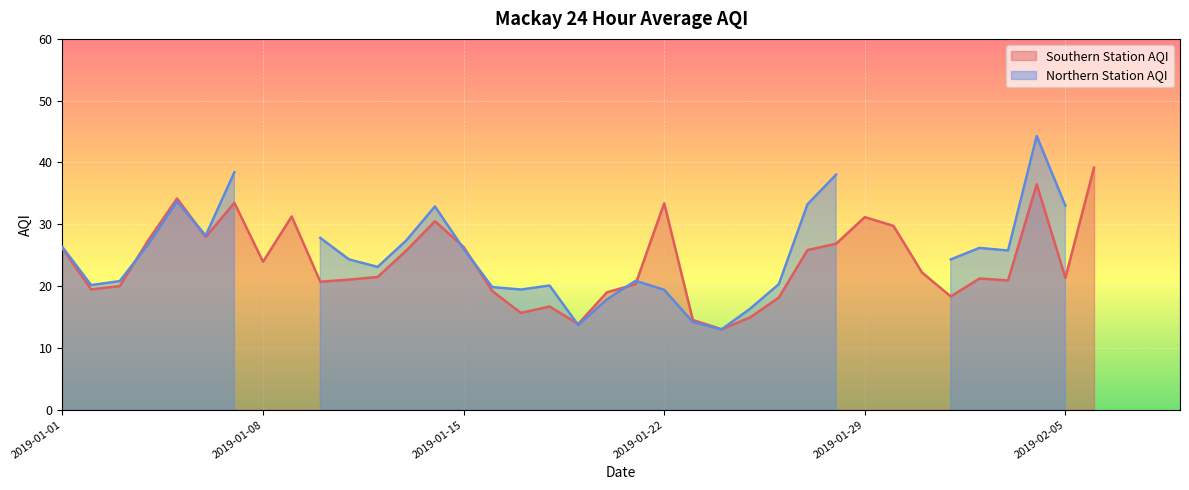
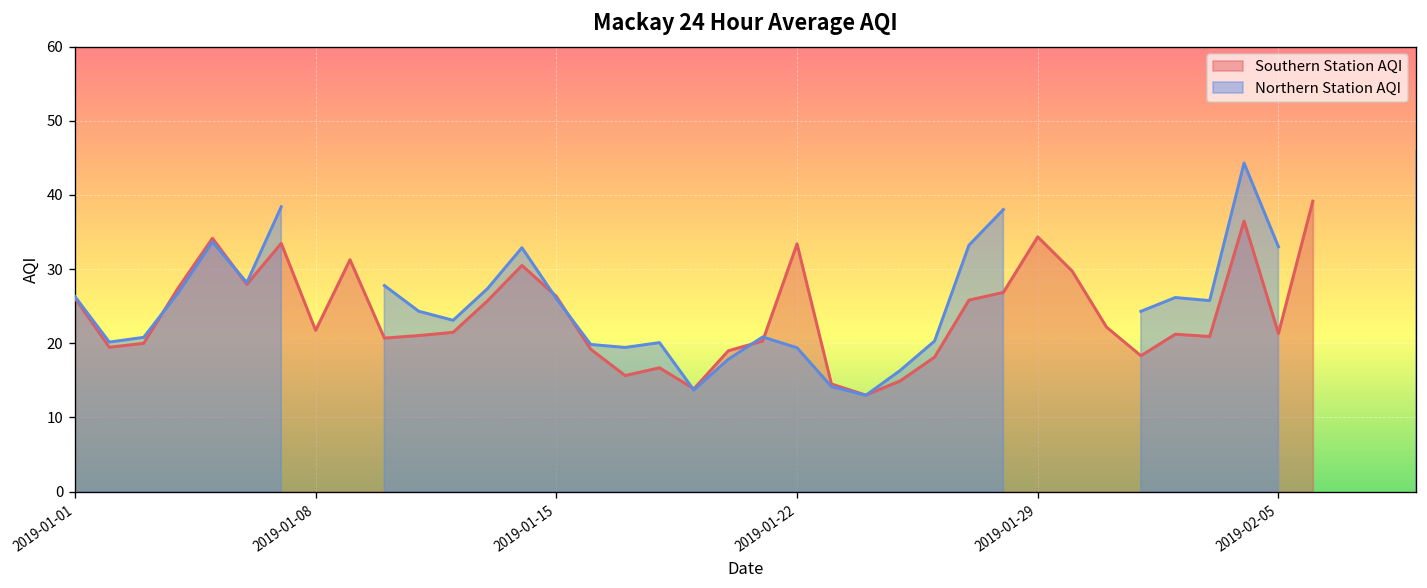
Southern Station AQI, 2019-01-08: 24 -> 22
Southern Station AQI, 2019-01-29: 31 -> 34
